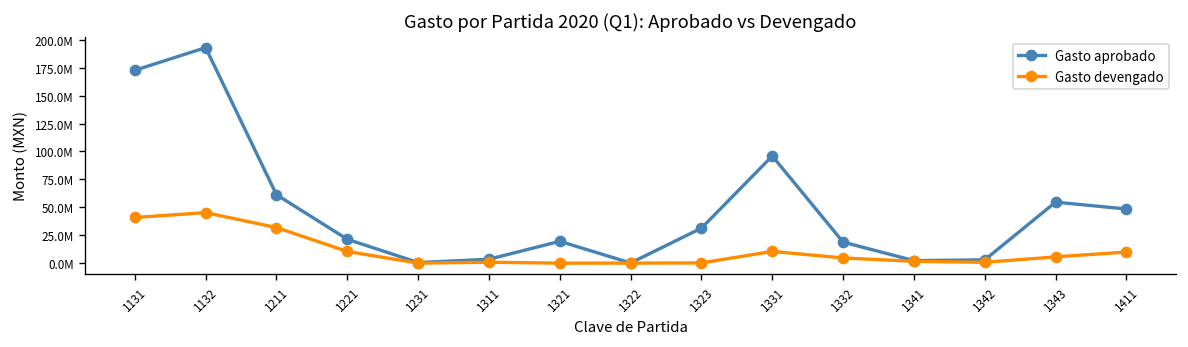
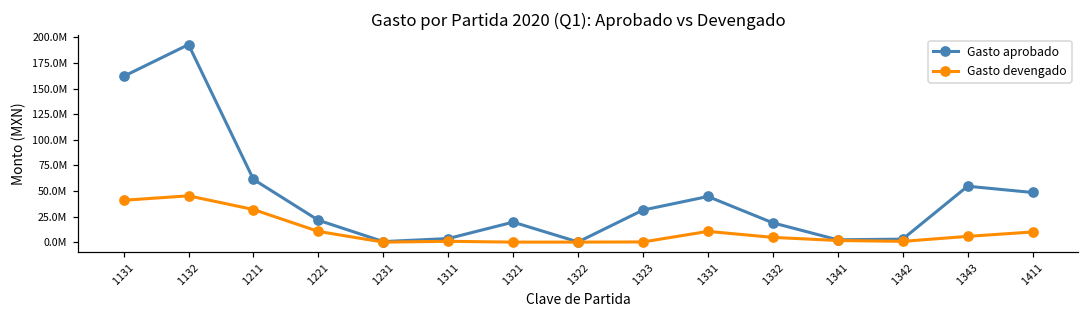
Gasto aprobado, 1131: 170000000 -> 160000000
Gasto aprobado, 1331: 100000000 -> 40000000
